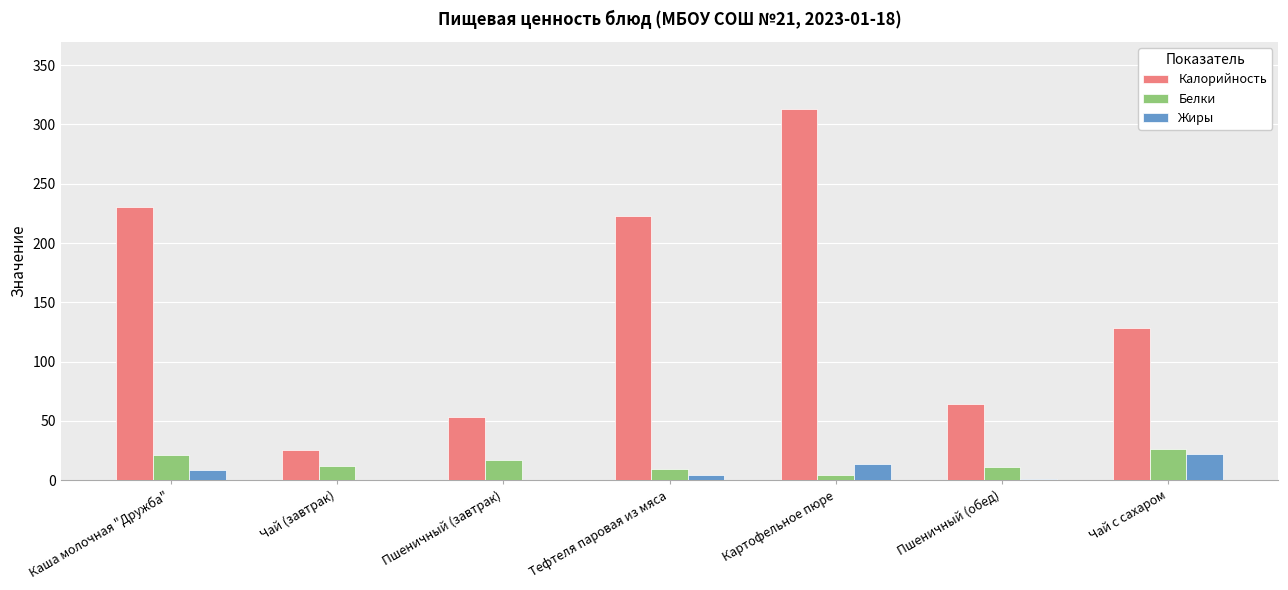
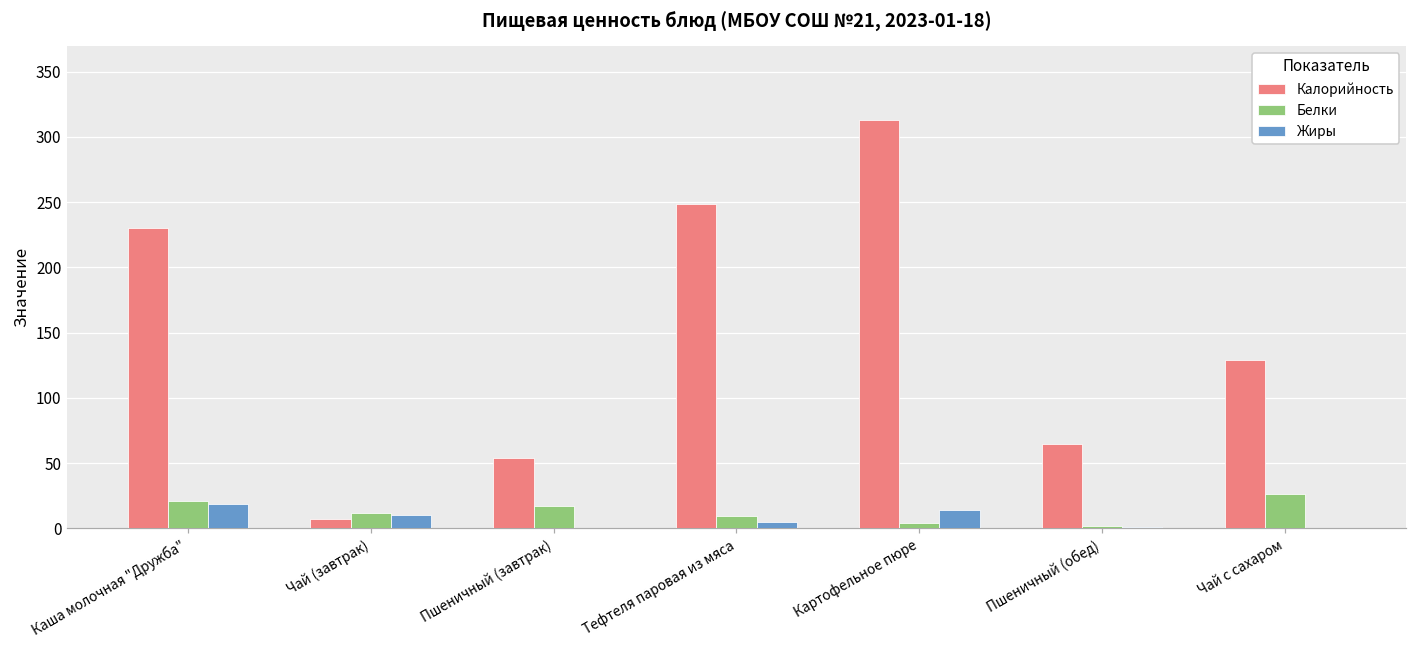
Жиры, Каша молочная "Дружба": 8 -> 19
Калорийность, Чай (завтрак): 25 -> 7
Жиры, Чай (завтрак): 0 -> 10
Калорийность, Тефтеля паровая из мяса: 223 -> 248
Белки, Пшеничный (обед): 11 -> 2
Жиры, Чай с сахаром: 22 -> 0
